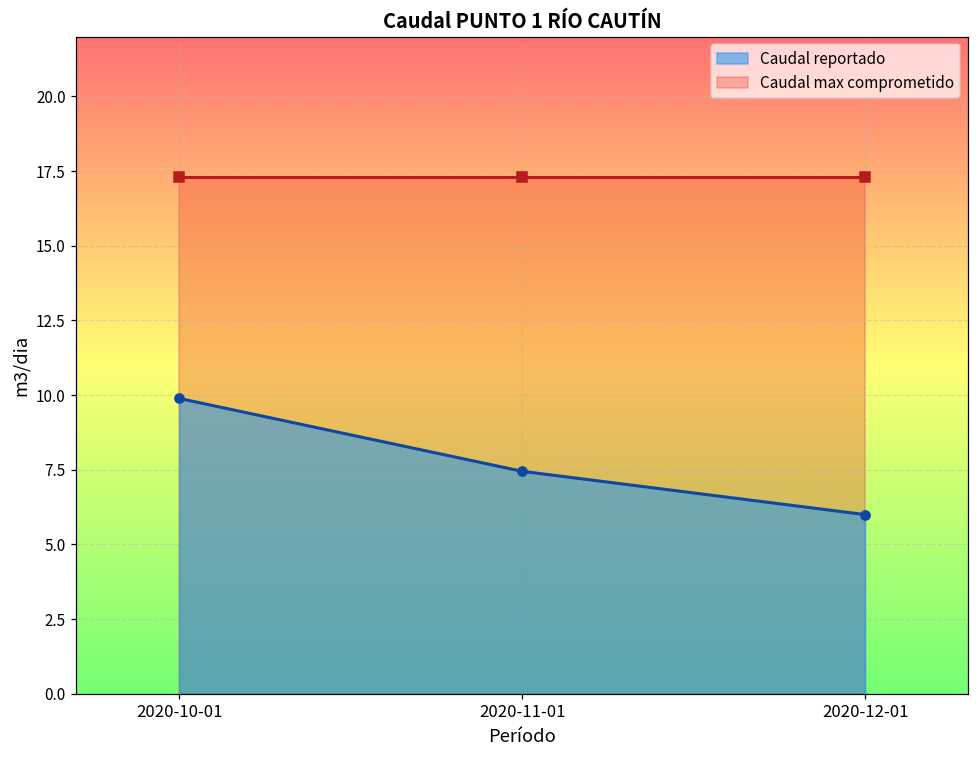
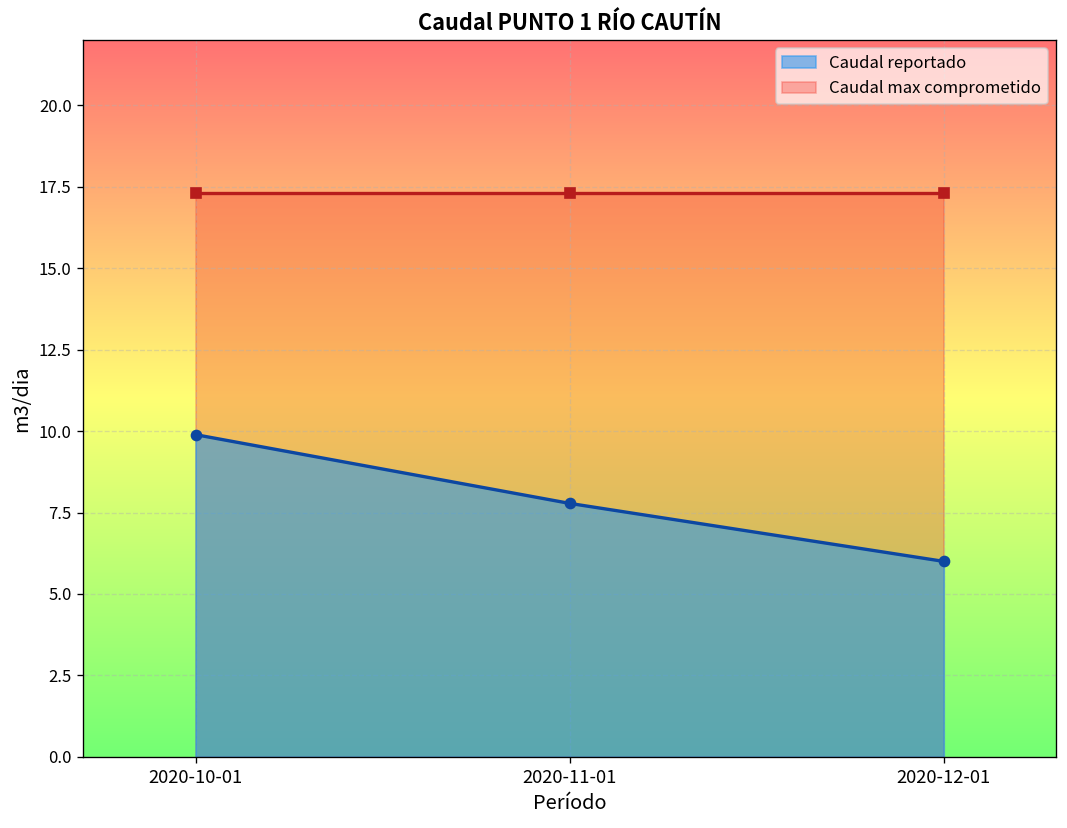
Caudal reportado, 2020-11-01: 7.5 -> 7.8
